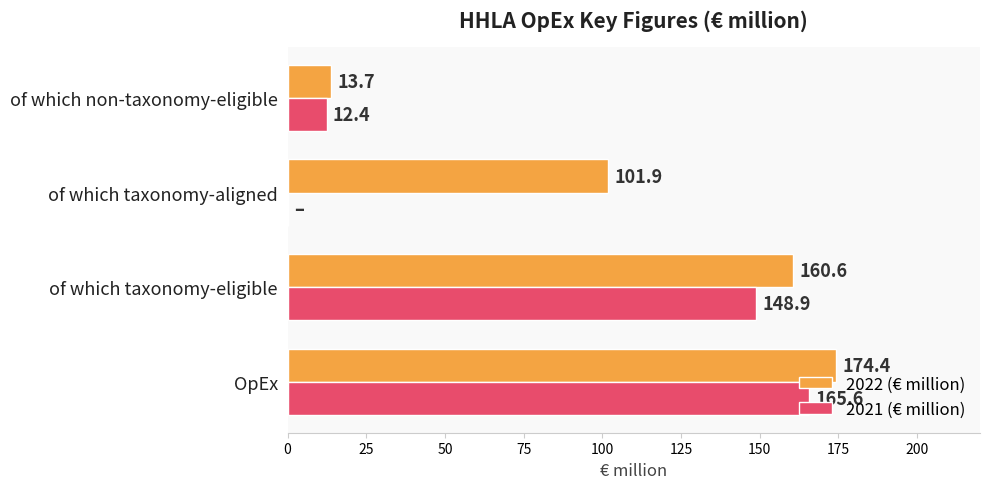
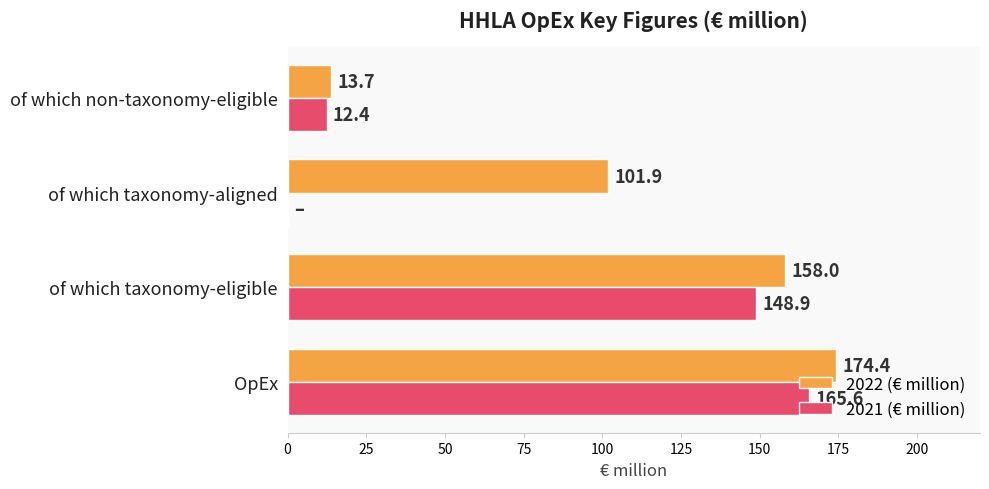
2022 (€ million), of which taxonomy-eligible: 160.6 -> 158.0
